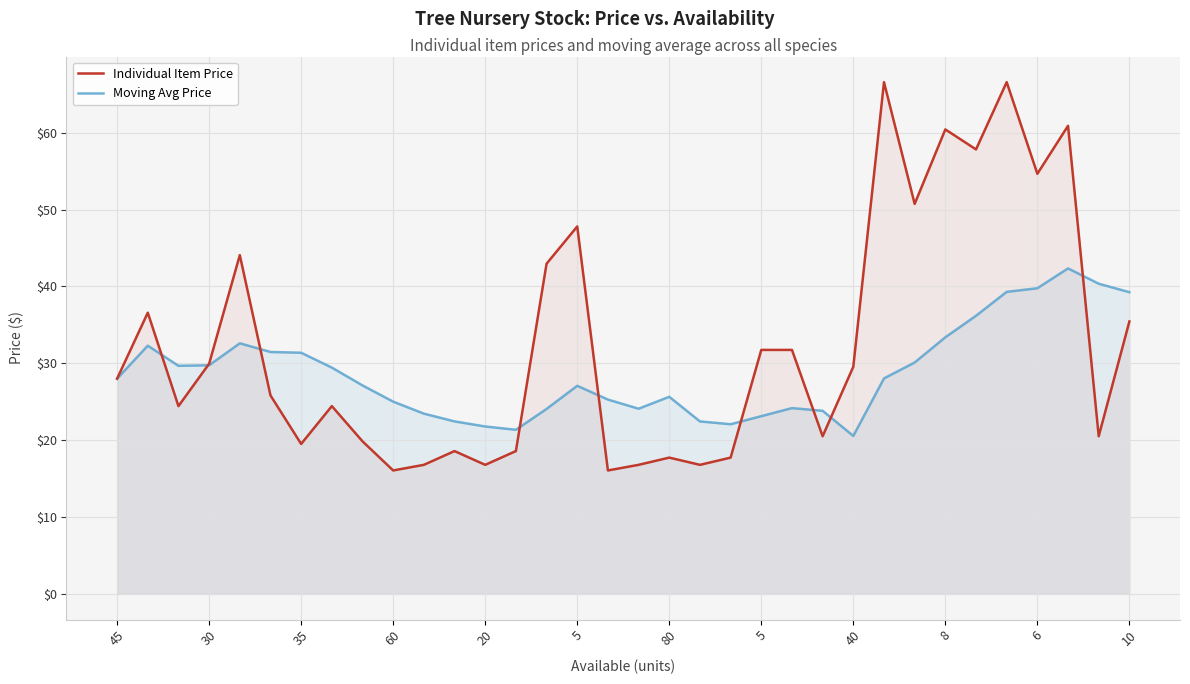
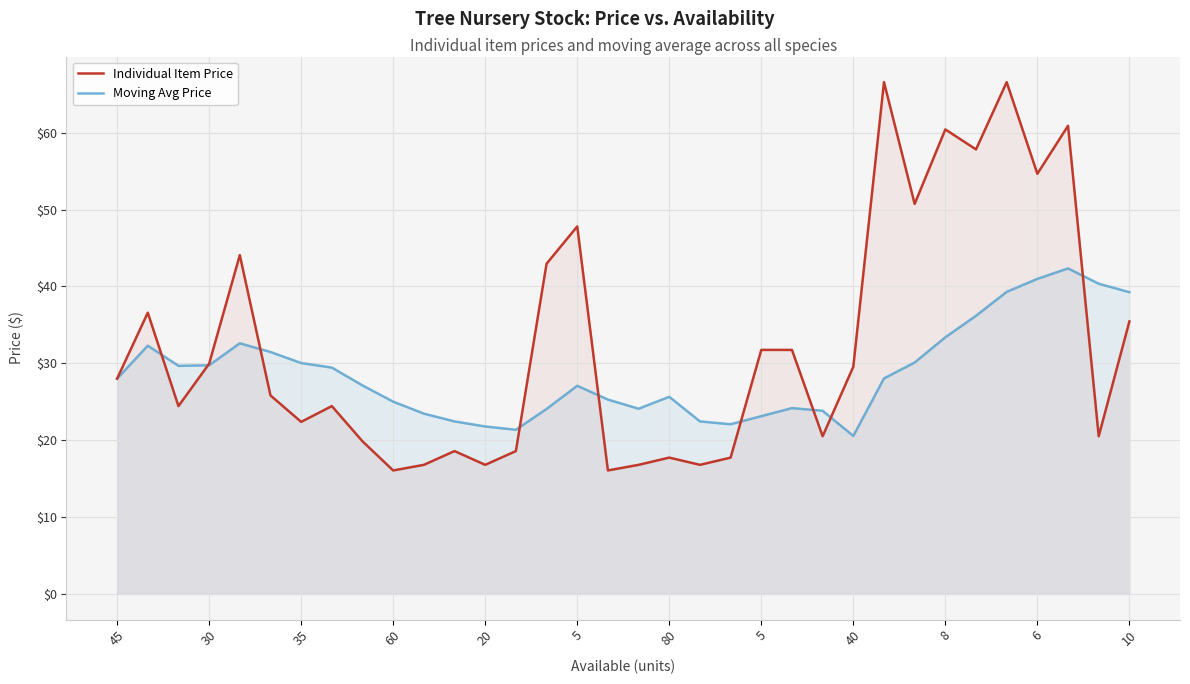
Individual Item Price, 35: $20 -> $22
Moving Avg Price, 35: $31 -> $30
Moving Avg Price, 6: $40 -> $41
